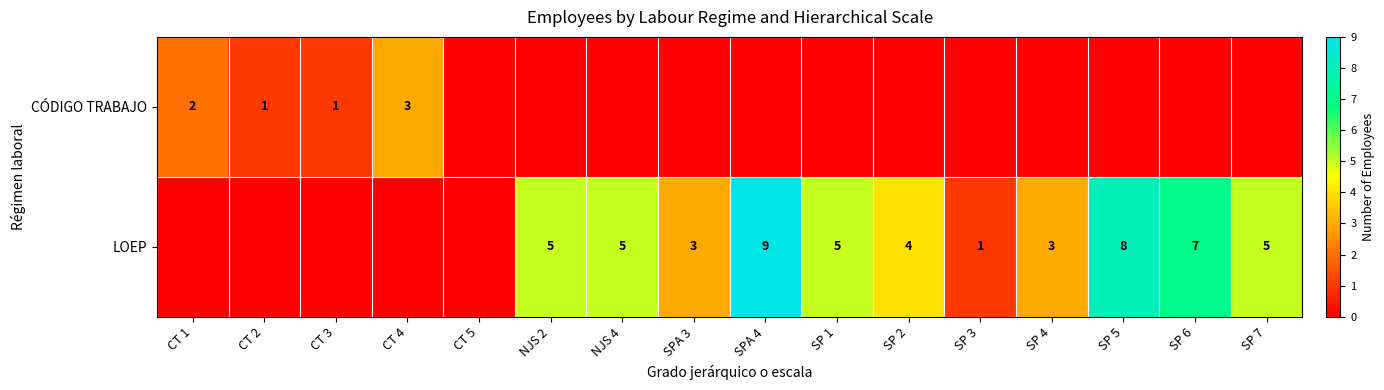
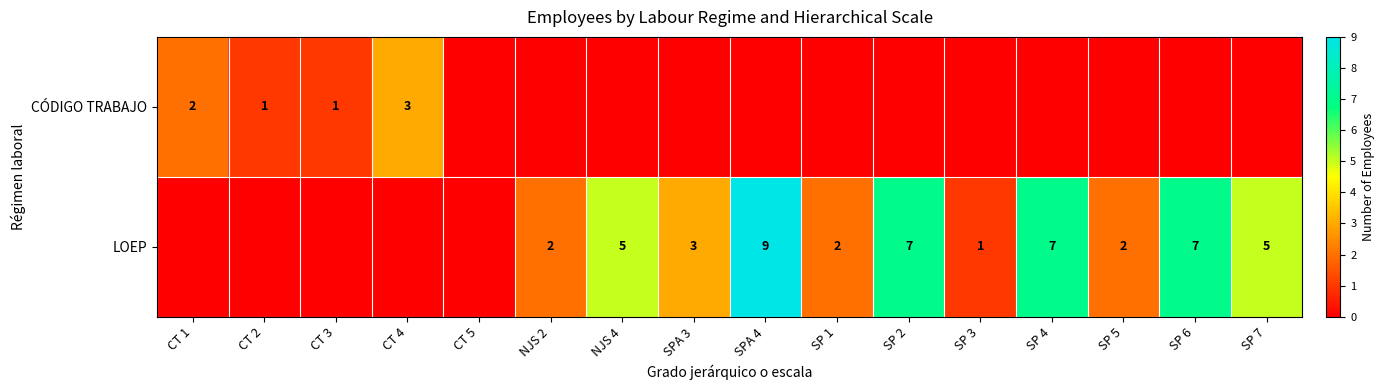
LOEP, NJS 2: 5 -> 2
LOEP, SP 1: 5 -> 2
LOEP, SP 2: 4 -> 7
LOEP, SP 4: 3 -> 7
LOEP, SP 5: 8 -> 2
